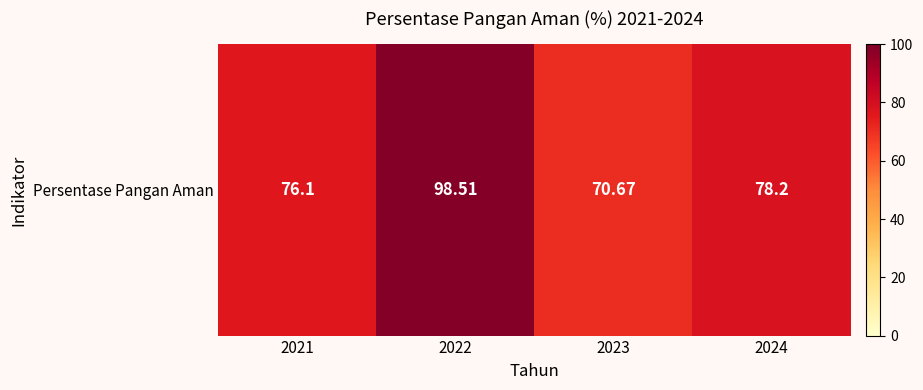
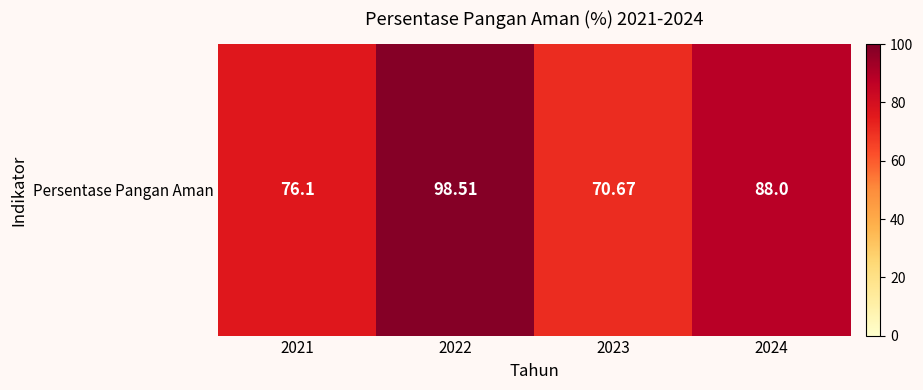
Persentase Pangan Aman, 2024: 78.2 -> 88.0
